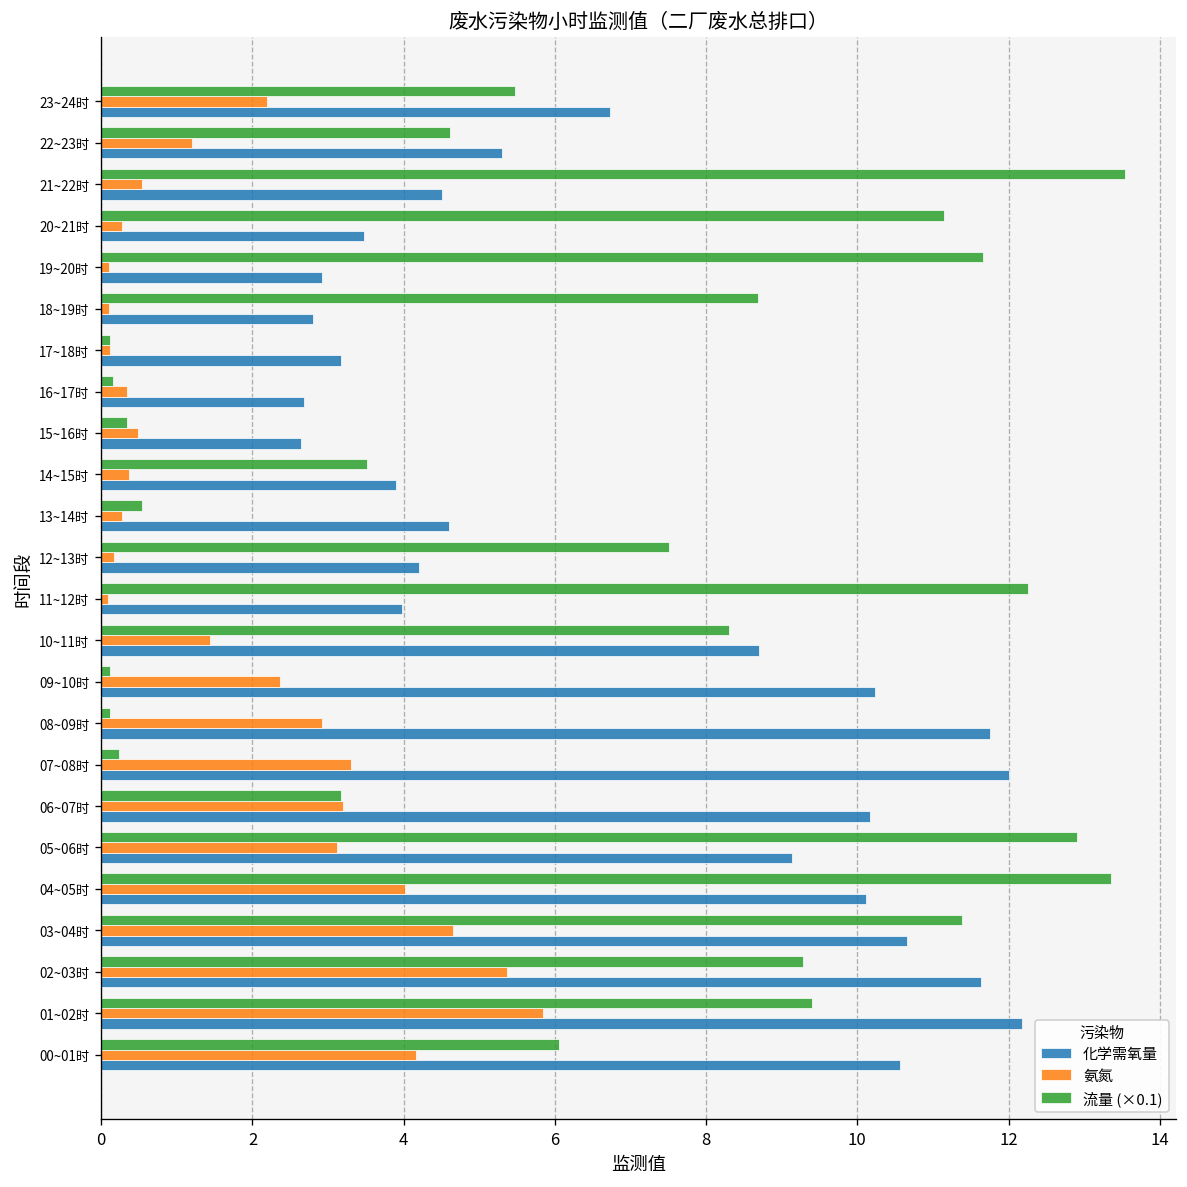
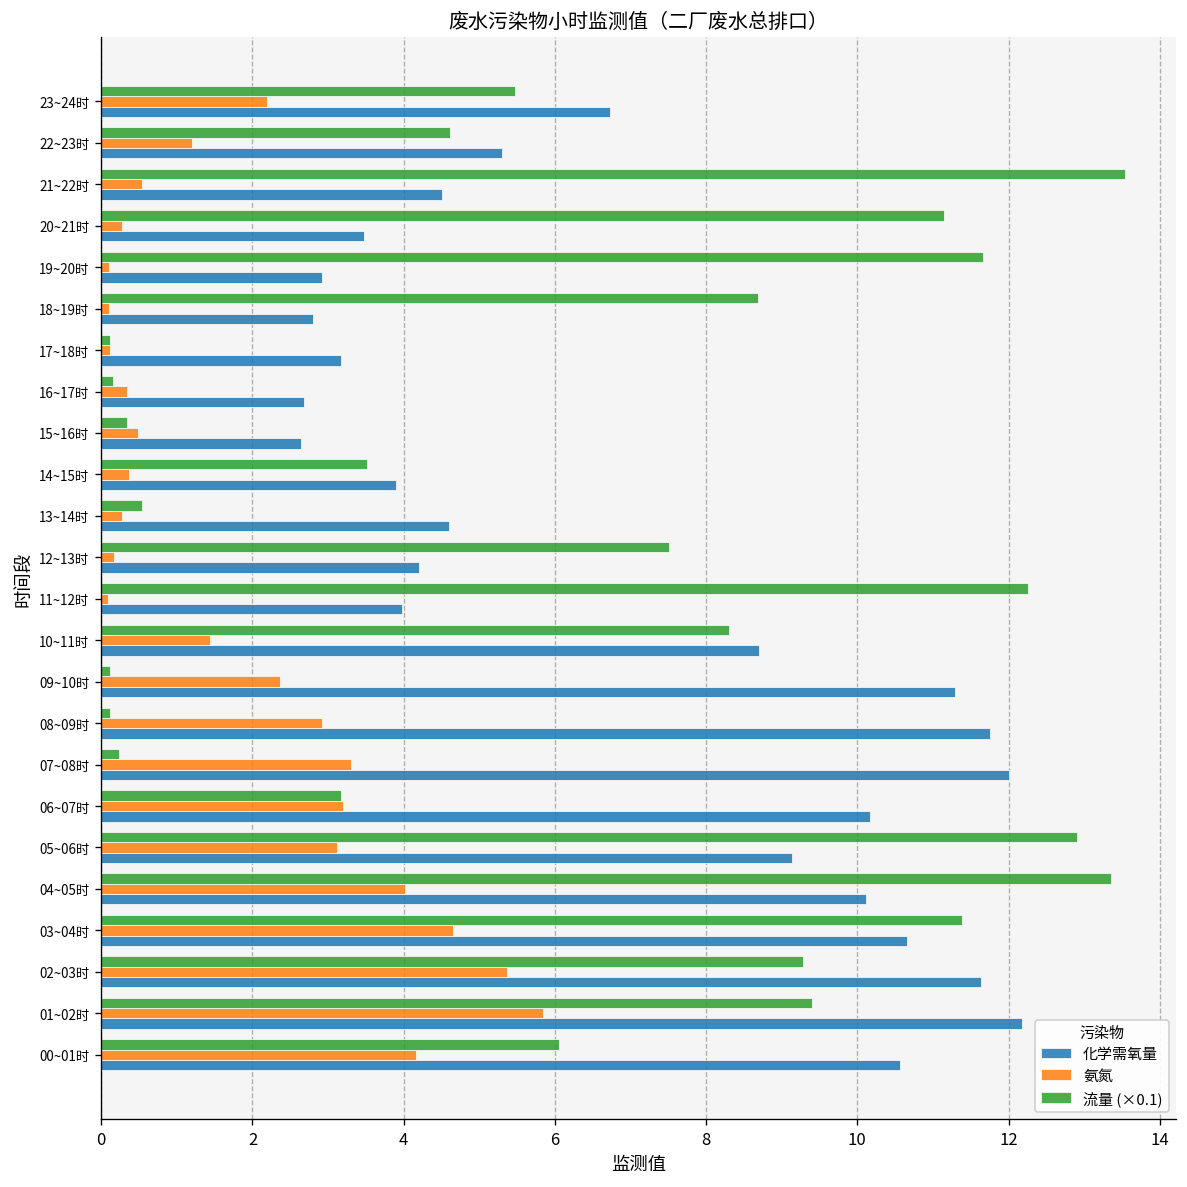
化学需氧量, 09~10时: 10.2 -> 11.3
